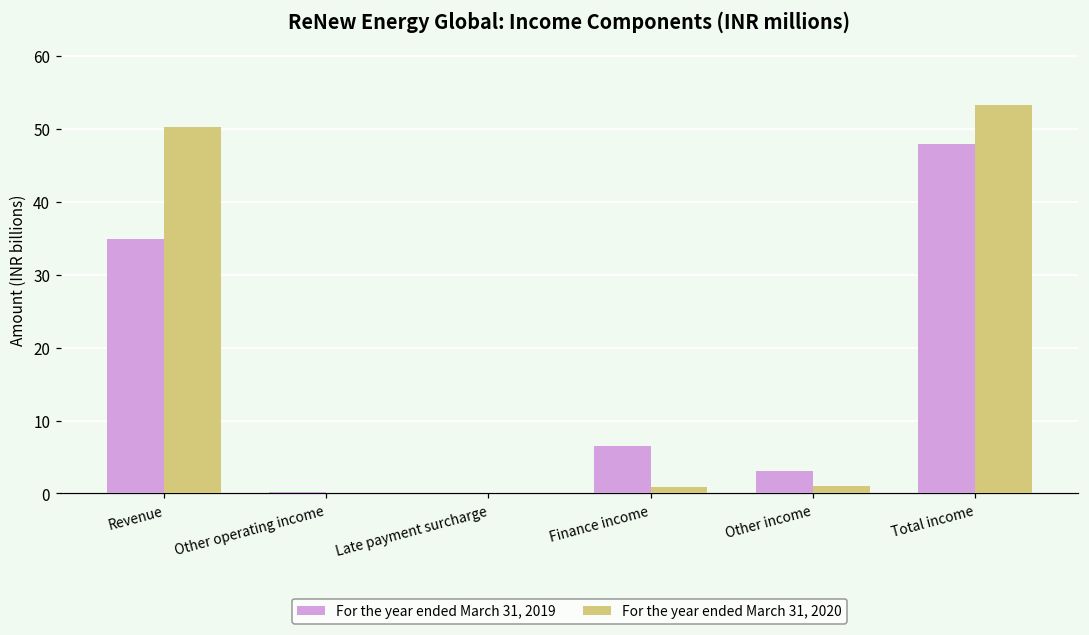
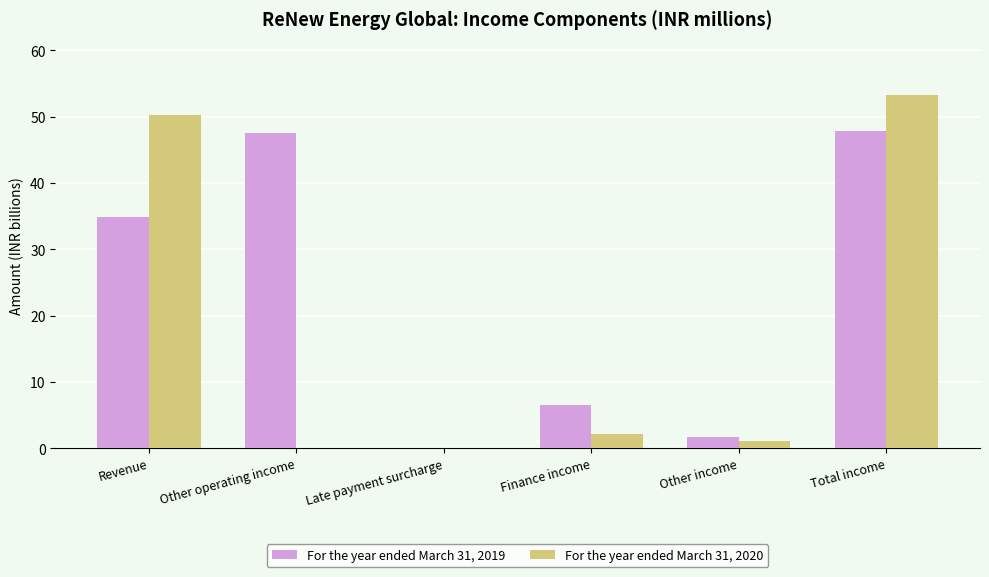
For the year ended March 31, 2019, Other operating income: 0 -> 47
For the year ended March 31, 2020, Finance income: 1 -> 2
For the year ended March 31, 2019, Other income: 3 -> 2
